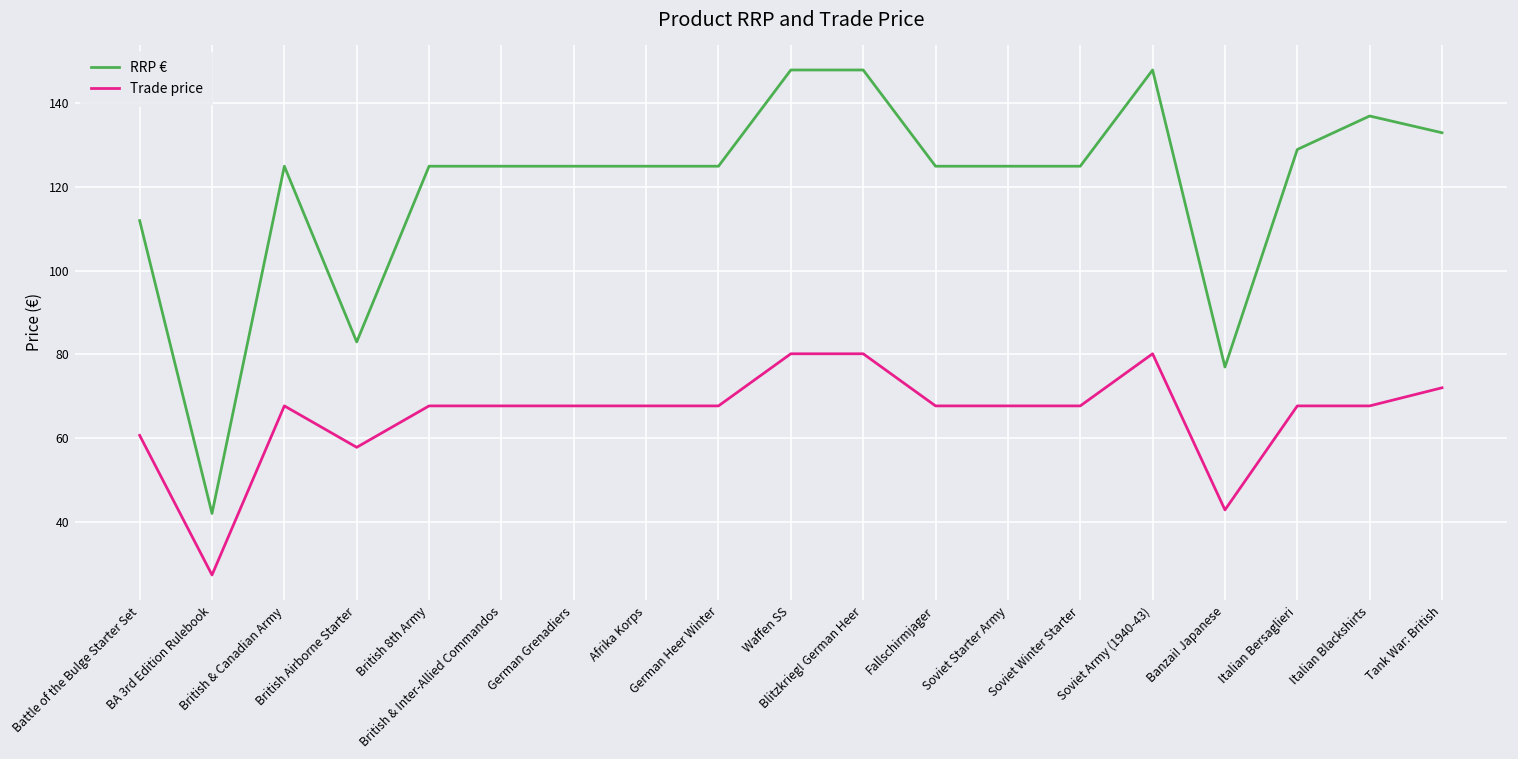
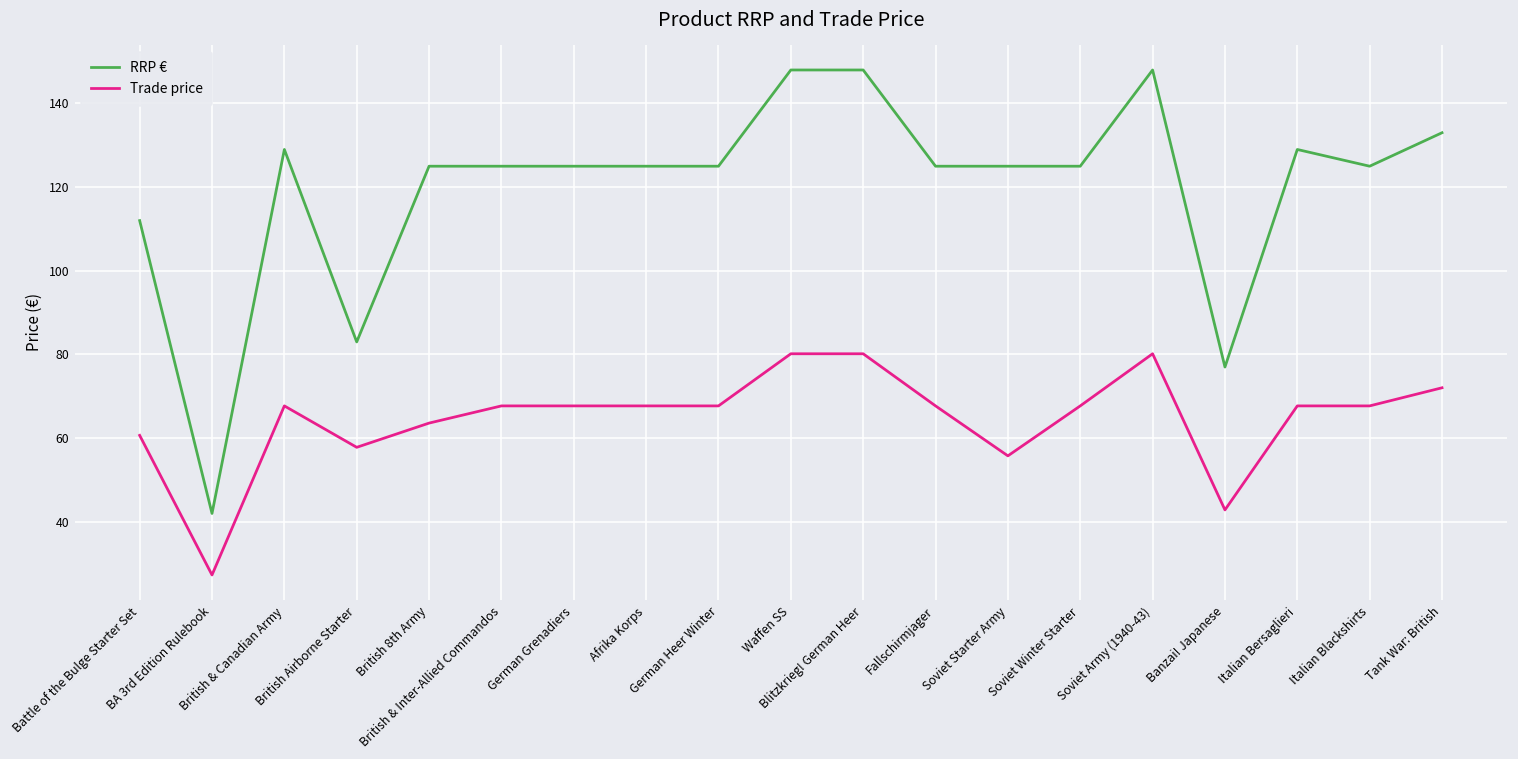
RRP €, British & Canadian Army: 125 -> 129
Trade price, British 8th Army: 68 -> 64
Trade price, Soviet Starter Army: 68 -> 56
RRP €, Italian Blackshirts: 137 -> 125
